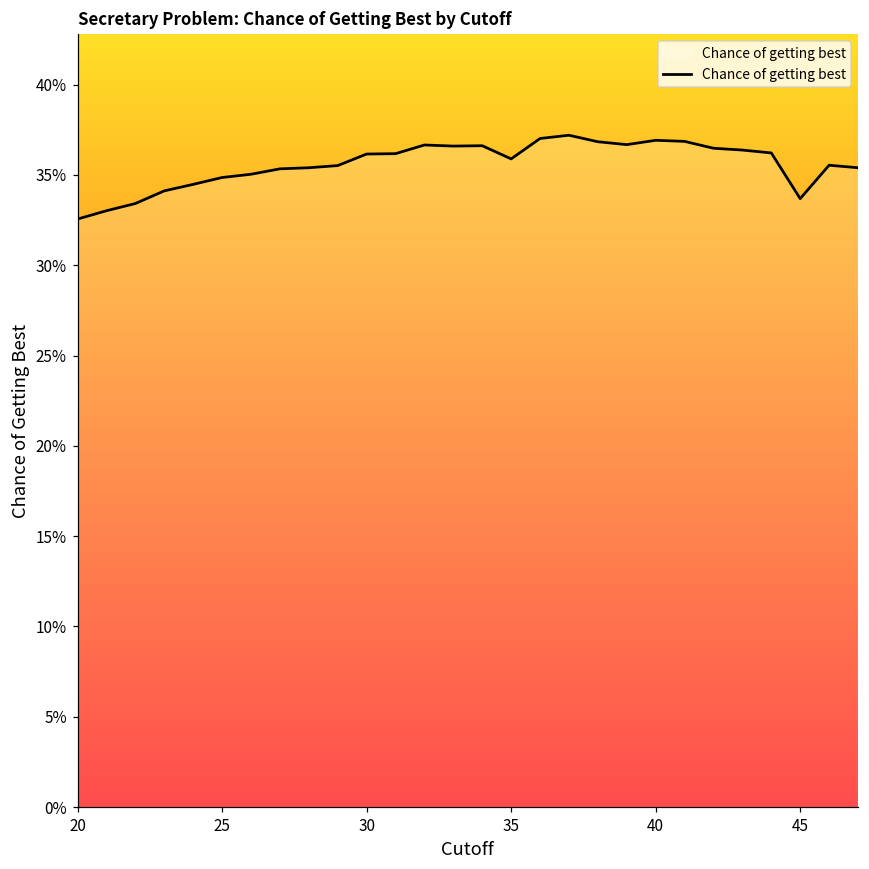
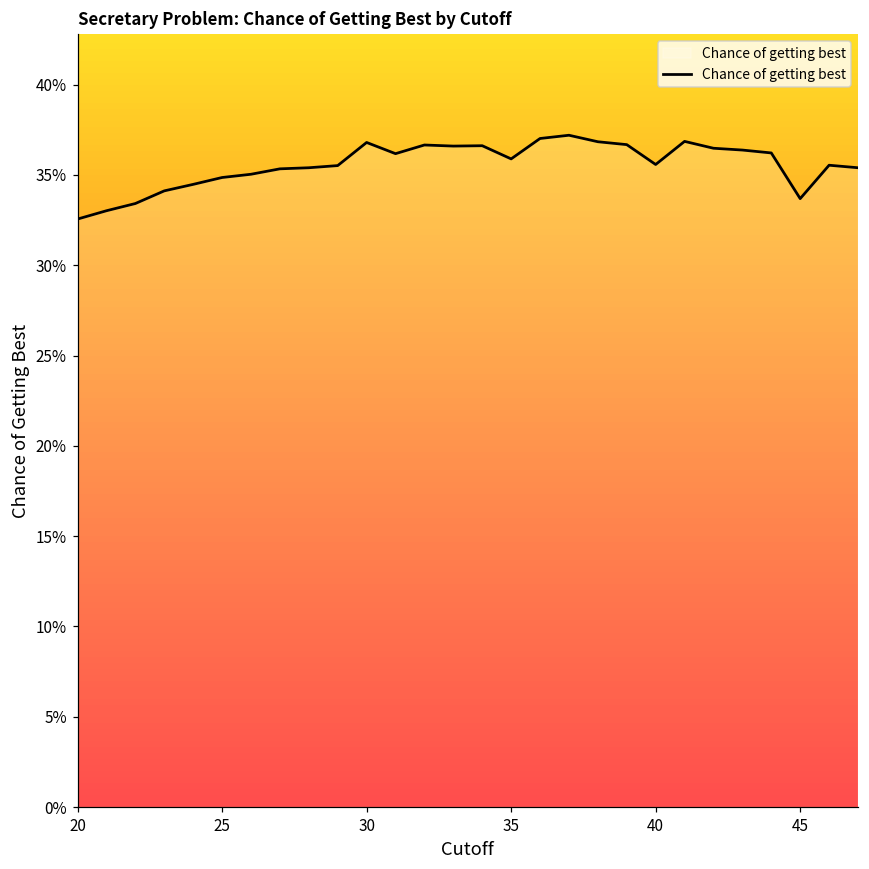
30: 36.2% -> 36.8%
40: 36.9% -> 35.6%
